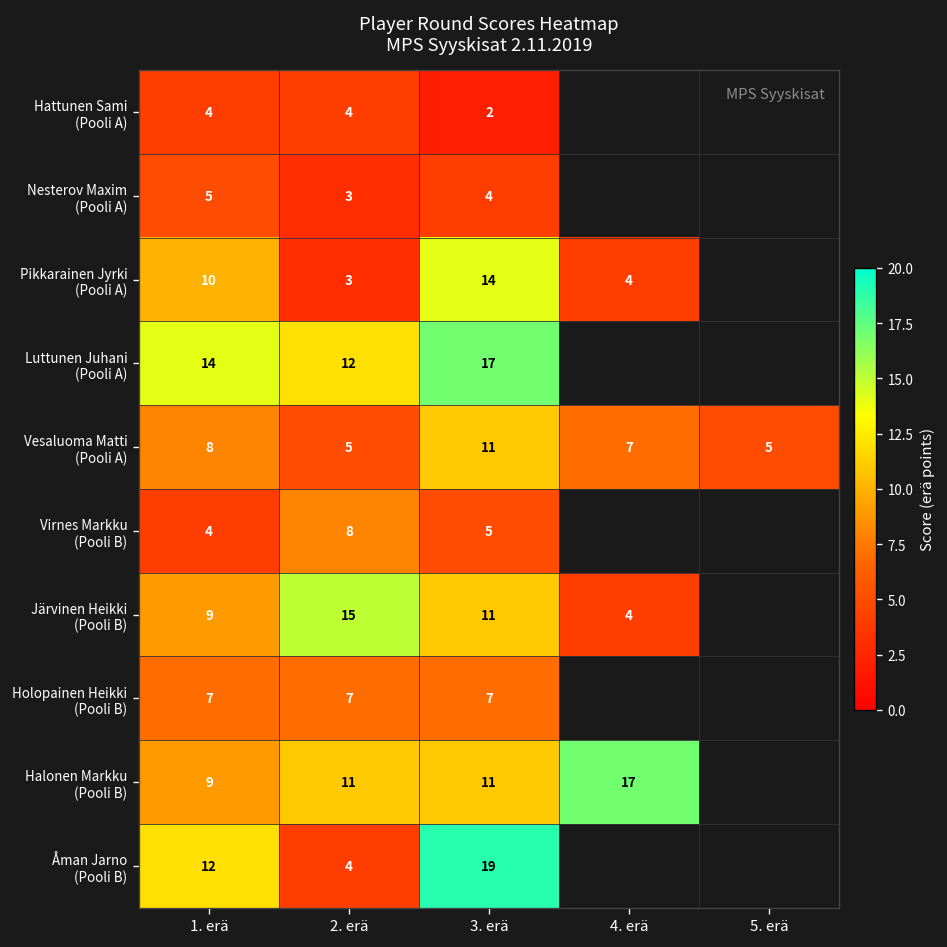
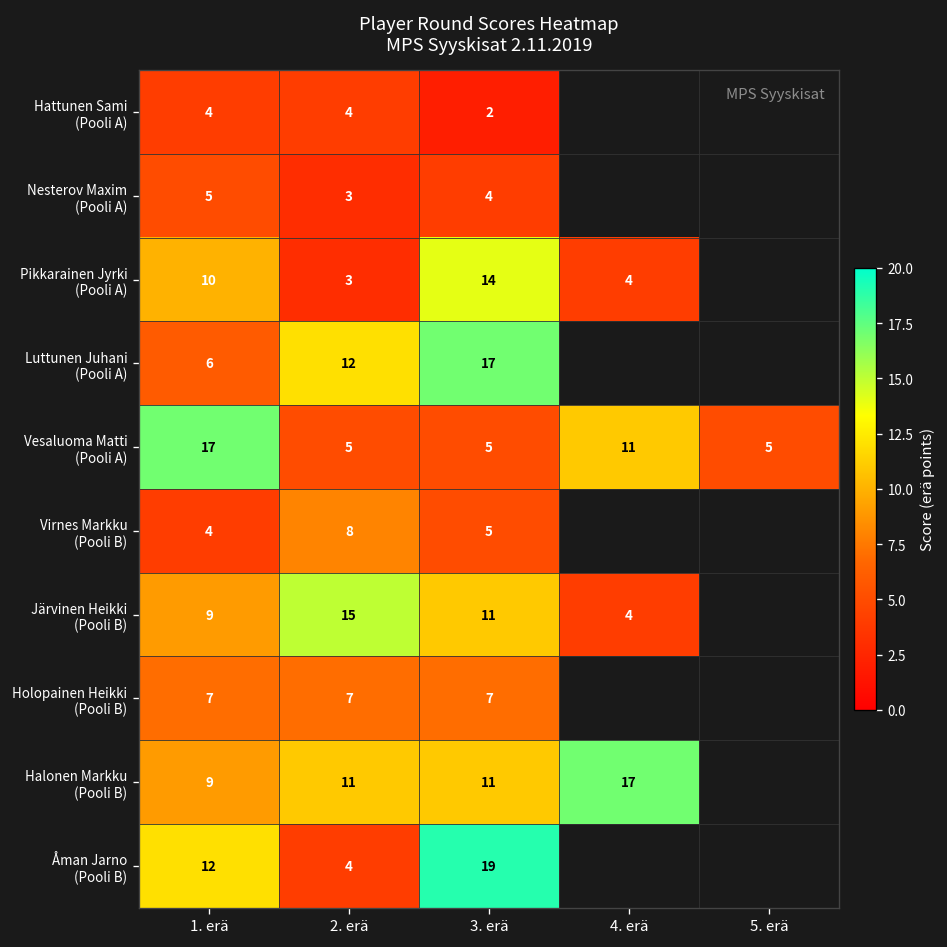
Luttunen Juhani (Pooli A), 1. erä: 14 -> 6
Vesaluoma Matti (Pooli A), 1. erä: 8 -> 17
Vesaluoma Matti (Pooli A), 3. erä: 11 -> 5
Vesaluoma Matti (Pooli A), 4. erä: 7 -> 11
